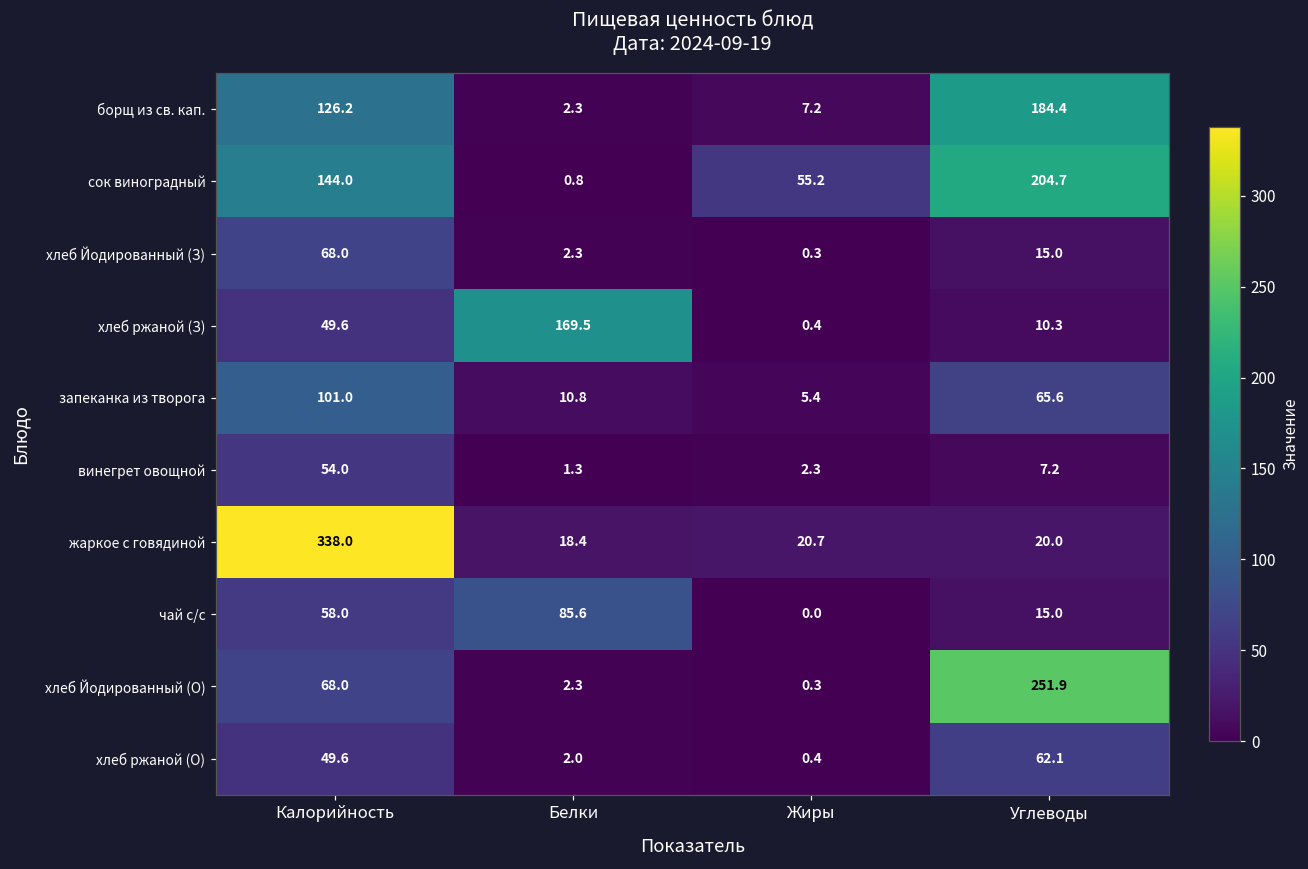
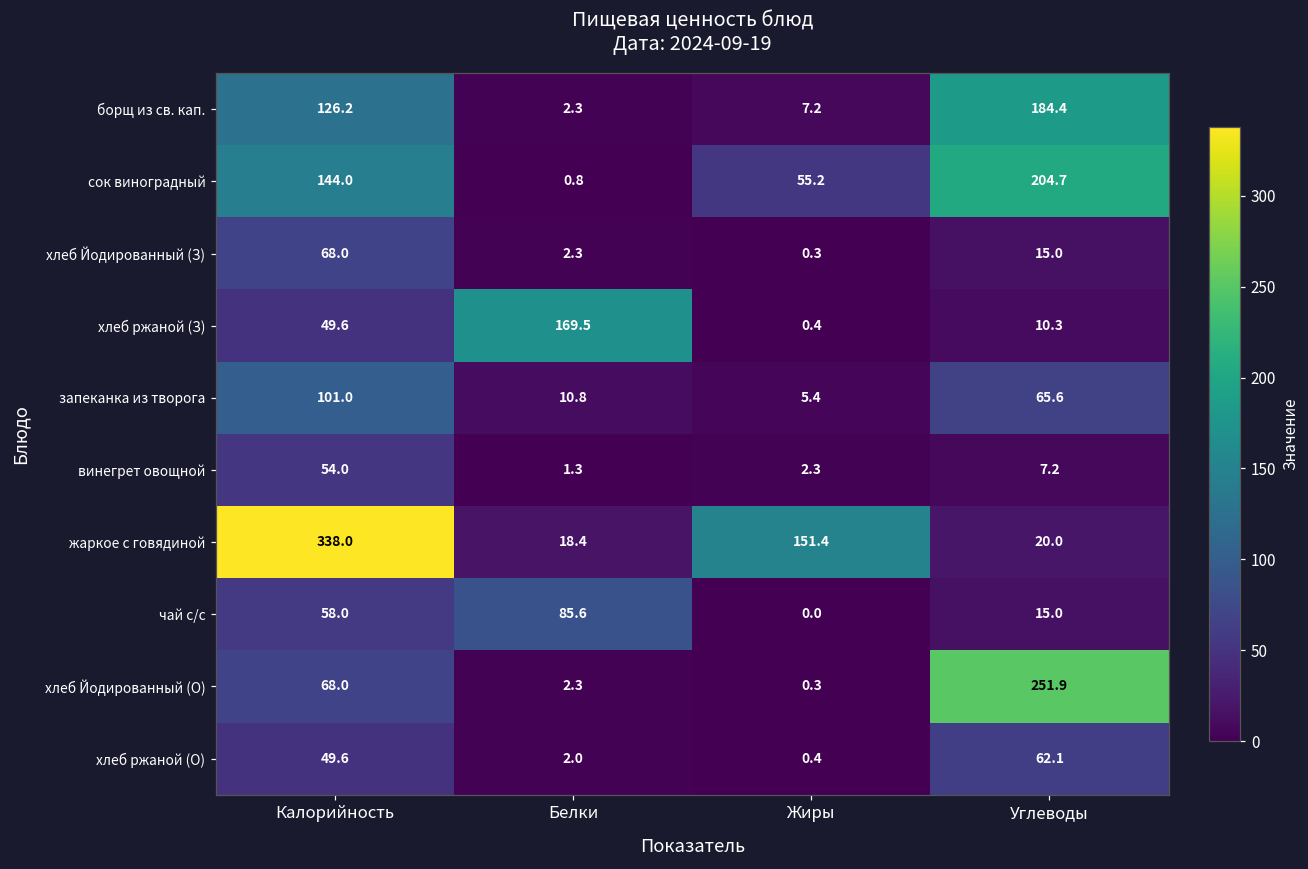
жаркое с говядиной, Жиры: 20.7 -> 151.4
